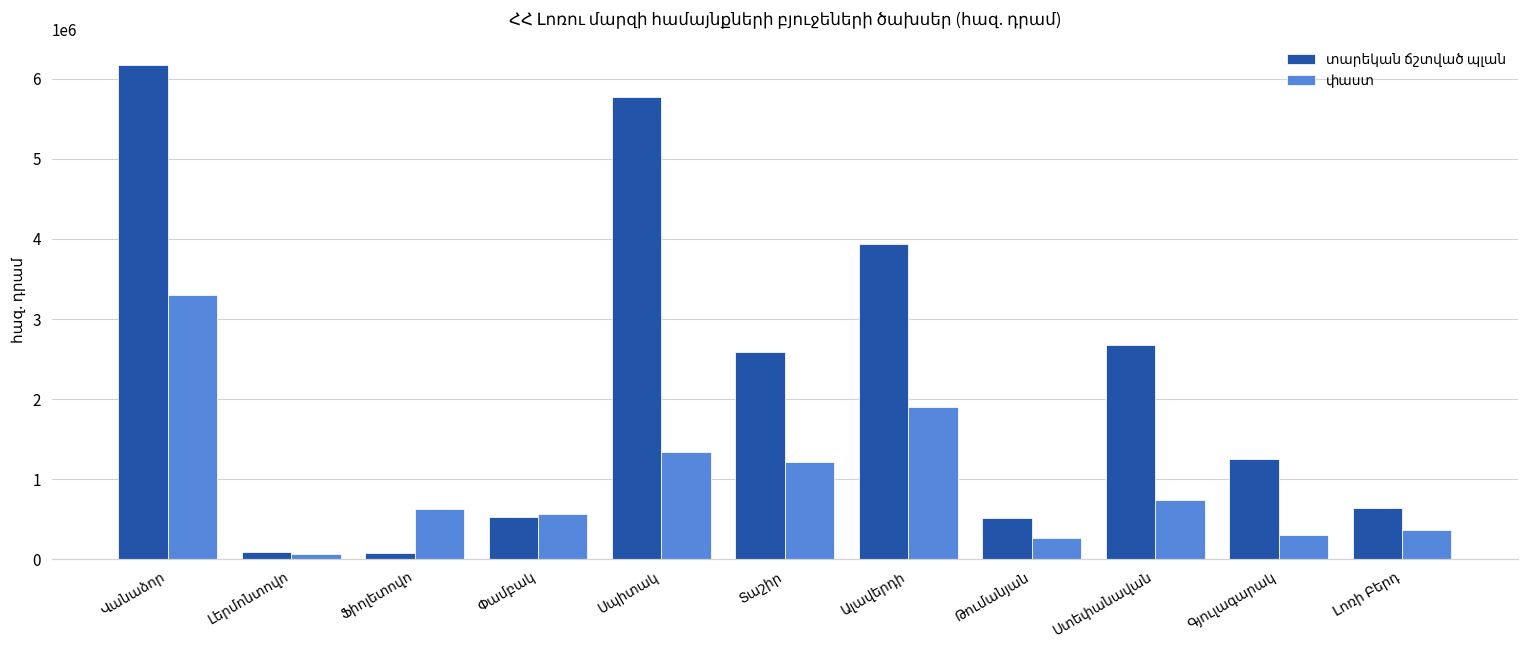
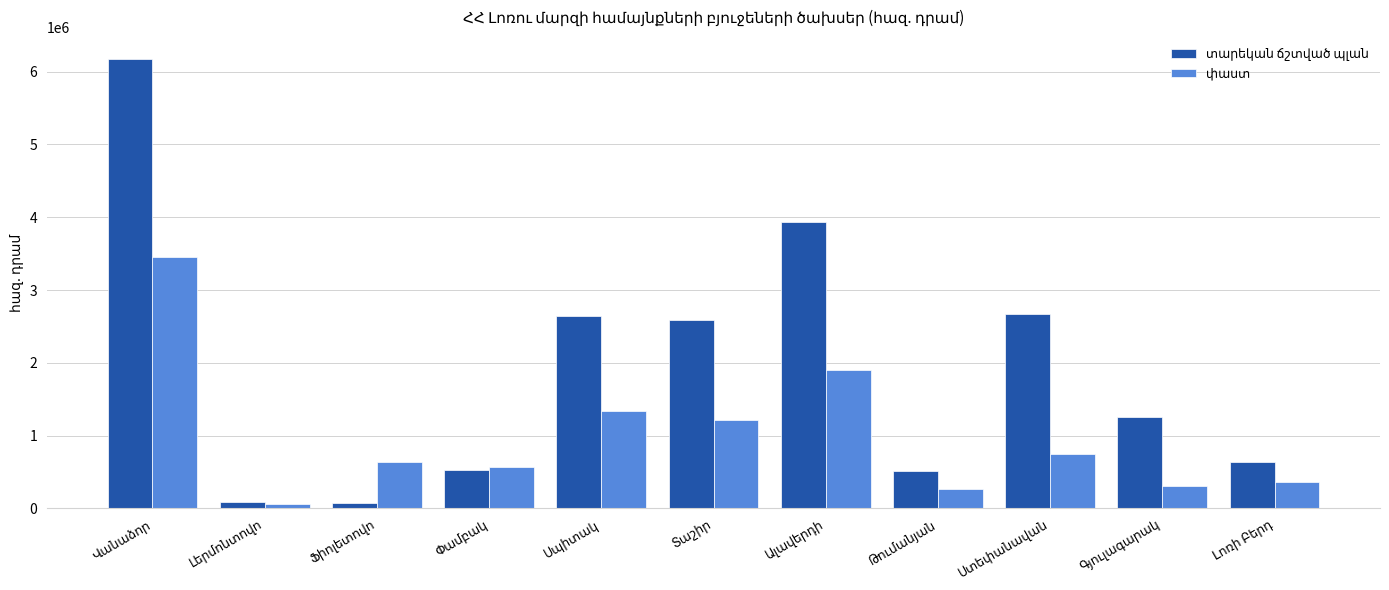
փաստ, Վանաձոր: 3300000 -> 3500000
տարեկան ճշտված պլան, Սպիտակ: 5800000 -> 2600000
